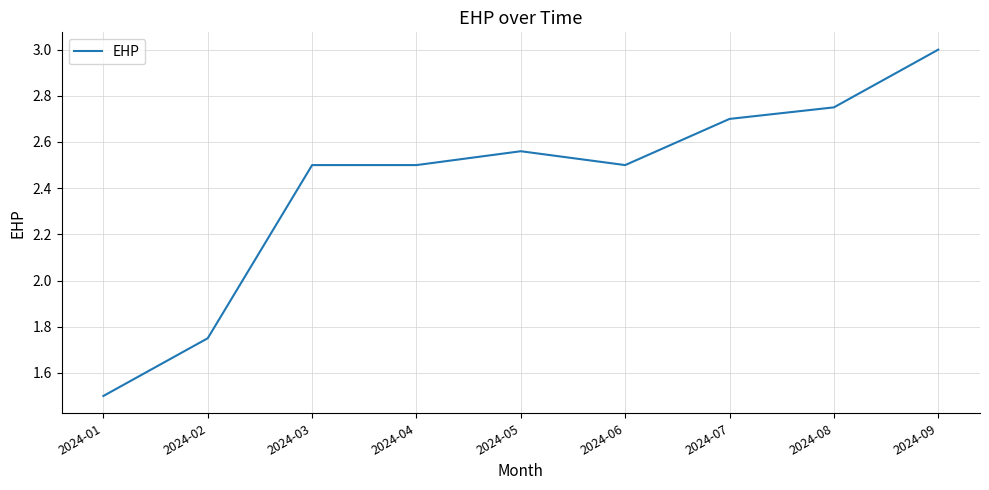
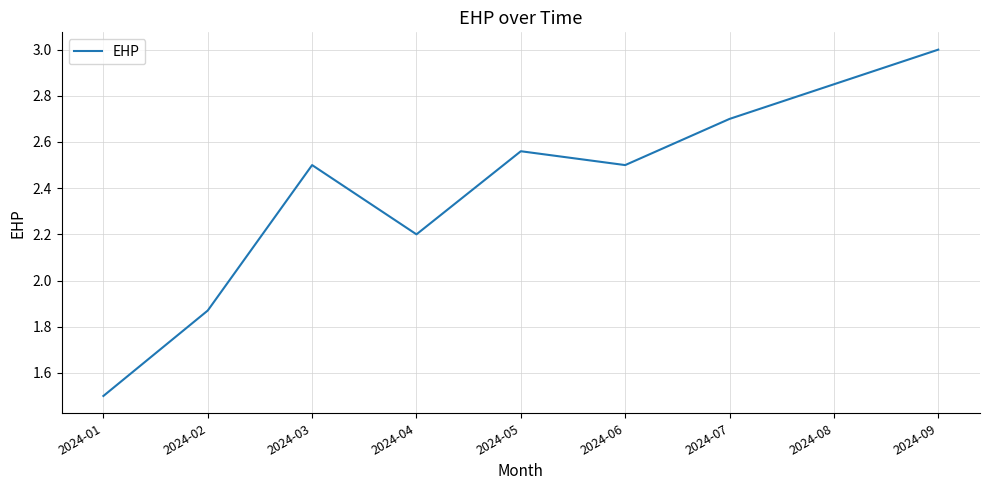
2024-02: 1.75 -> 1.87
2024-04: 2.5 -> 2.2
2024-08: 2.75 -> 2.85
